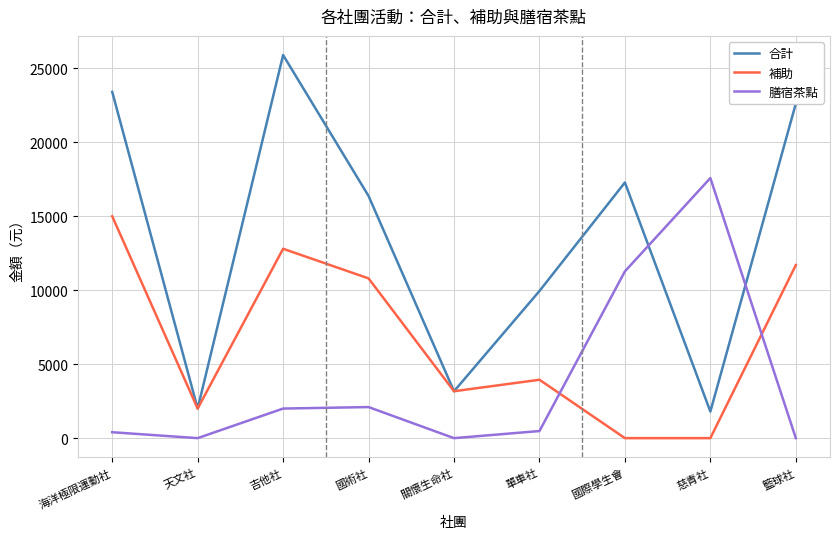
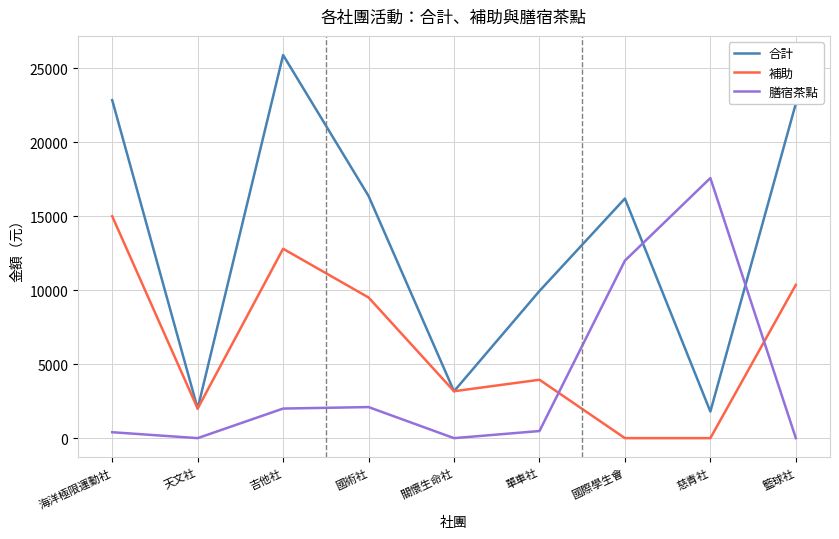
合計, 海洋極限運動社: 23400 -> 22900
補助, 國術社: 10800 -> 9500
合計, 國際學生會: 17300 -> 16200
膳宿茶點, 國際學生會: 11300 -> 12000
補助, 籃球社: 11700 -> 10400
